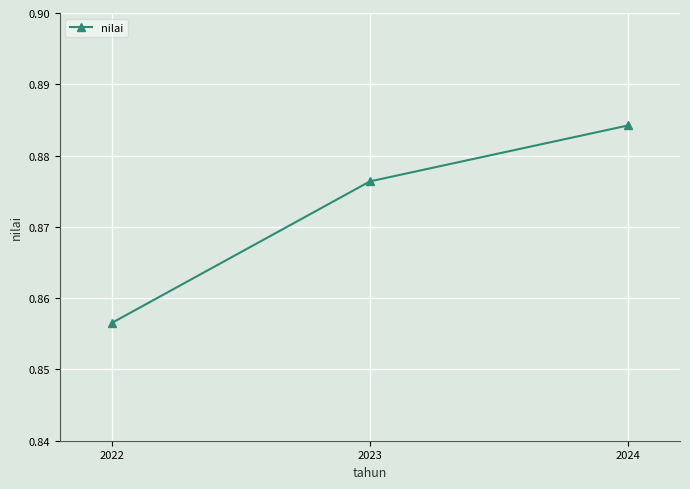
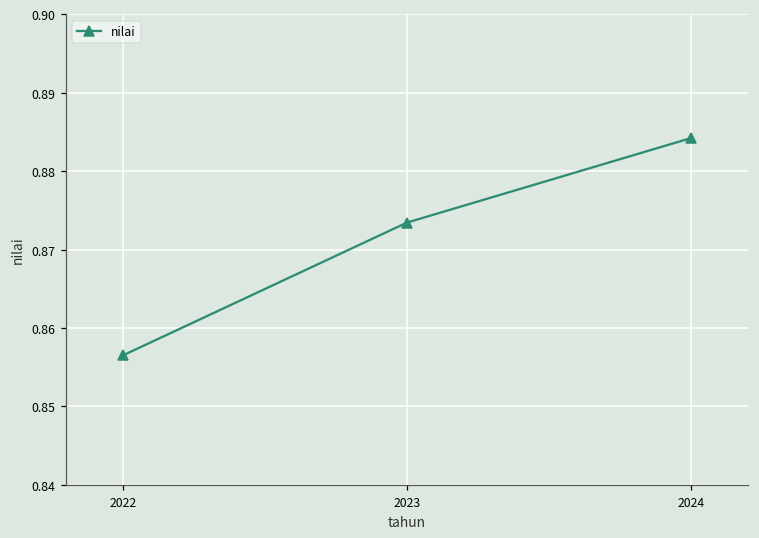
2023: 0.876 -> 0.873
